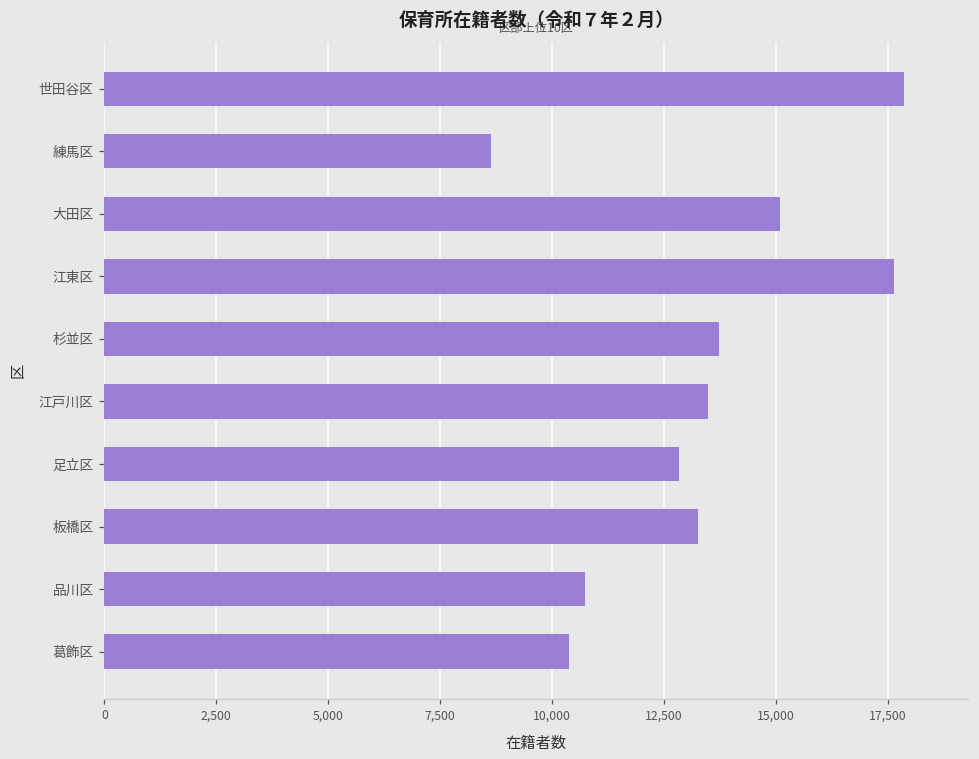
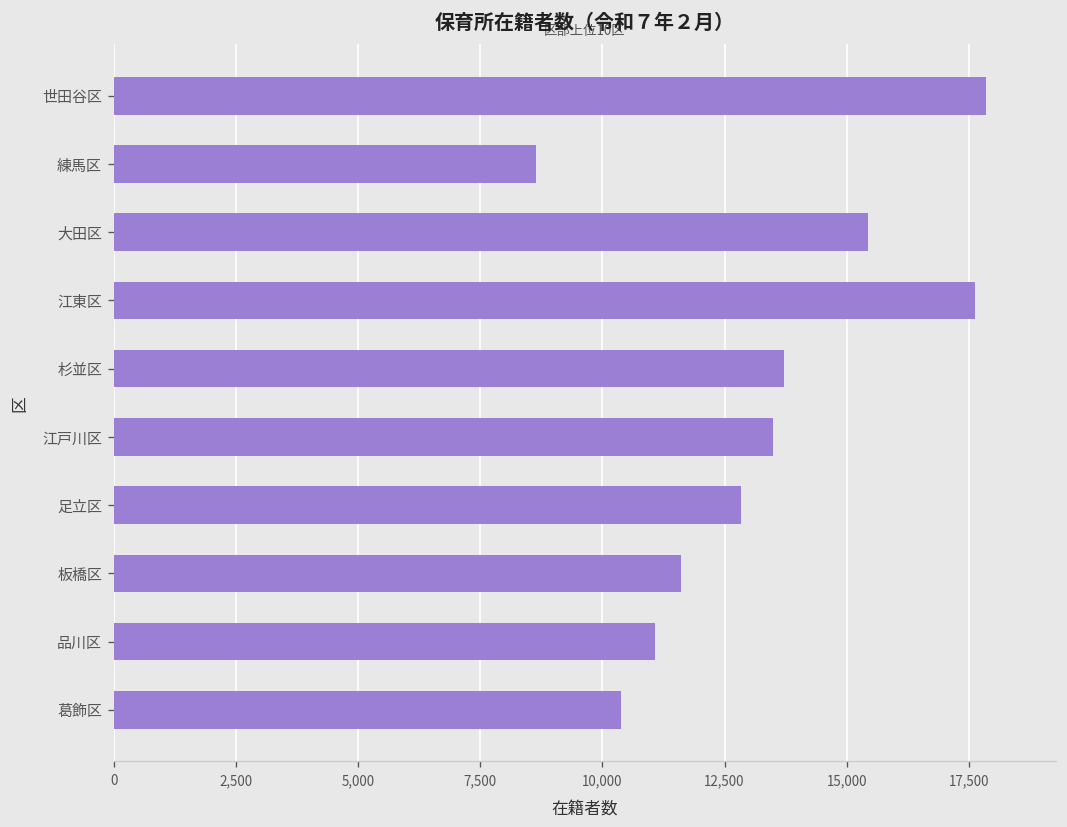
大田区: 15,100 -> 15,400
板橋区: 13,200 -> 11,600
品川区: 10,700 -> 11,100
